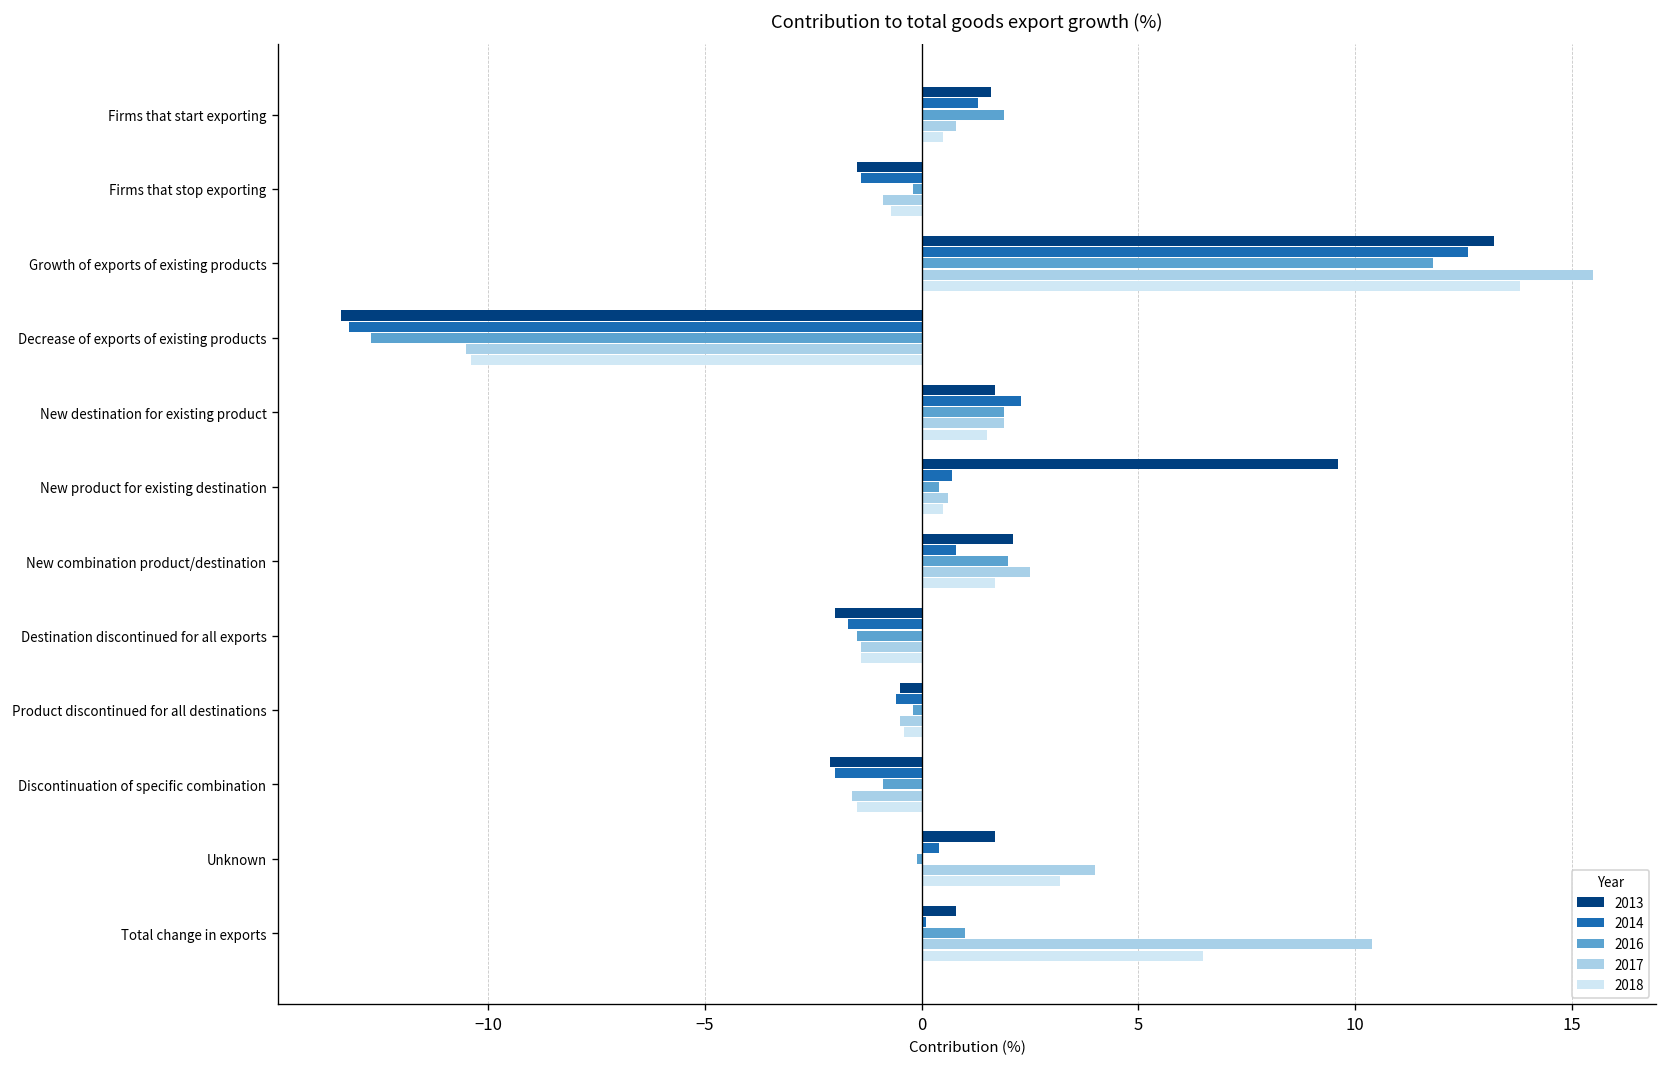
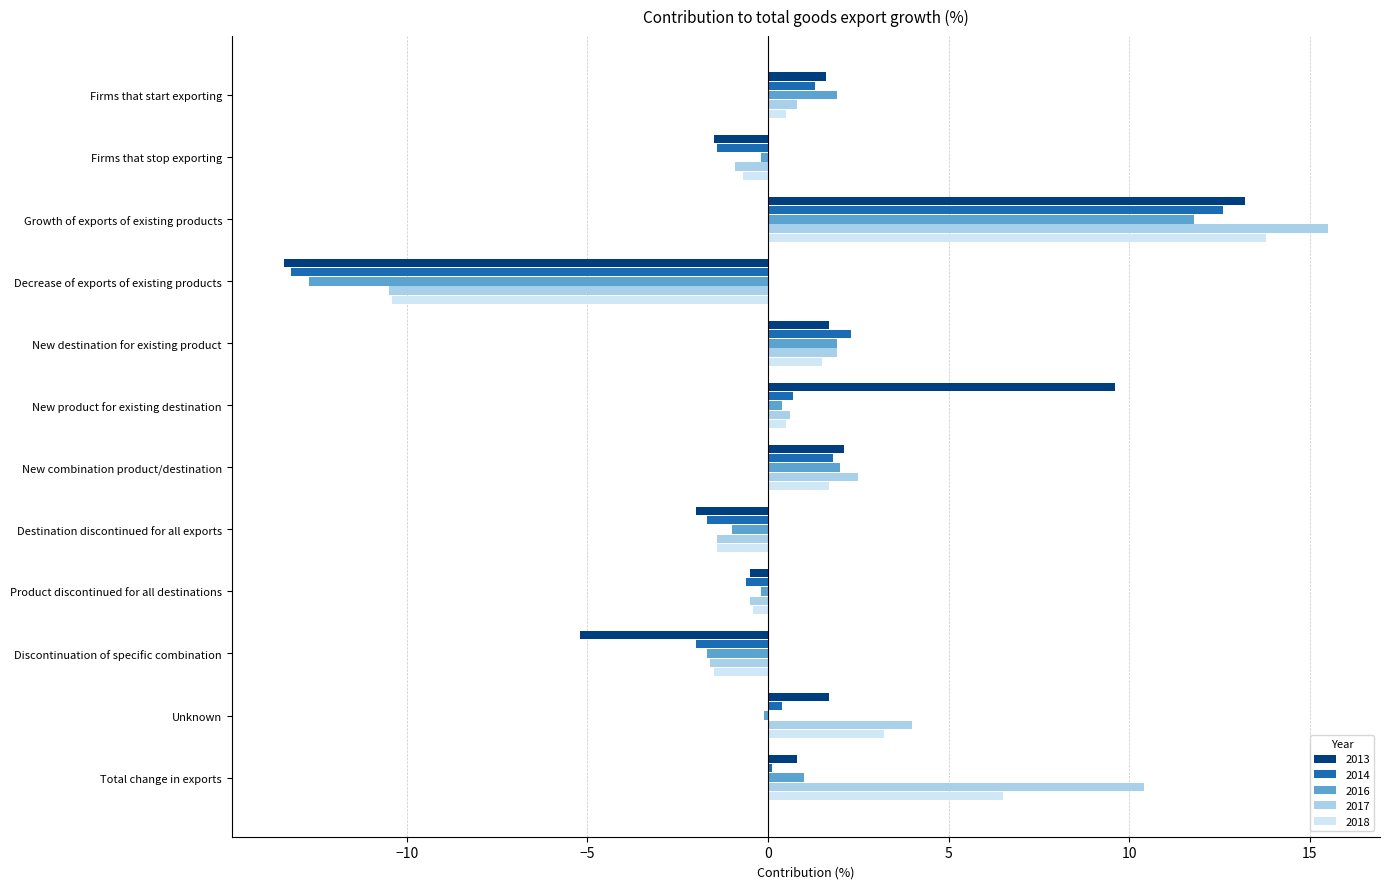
2014, New combination product/destination: 0.8 -> 1.8
2016, Destination discontinued for all exports: -1.5 -> -1.0
2013, Discontinuation of specific combination: -2.1 -> -5.2
2016, Discontinuation of specific combination: -0.9 -> -1.7
